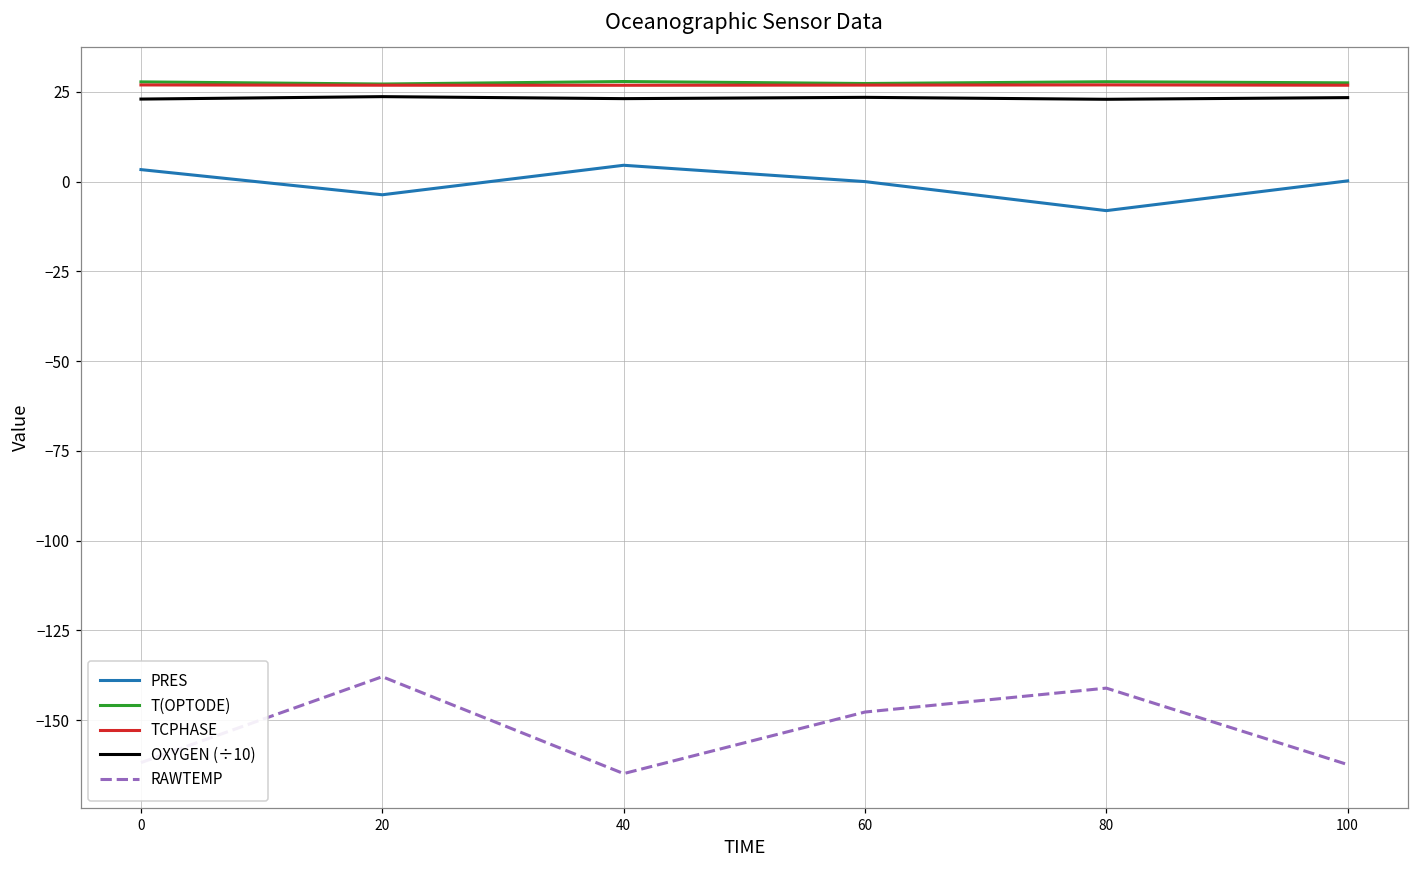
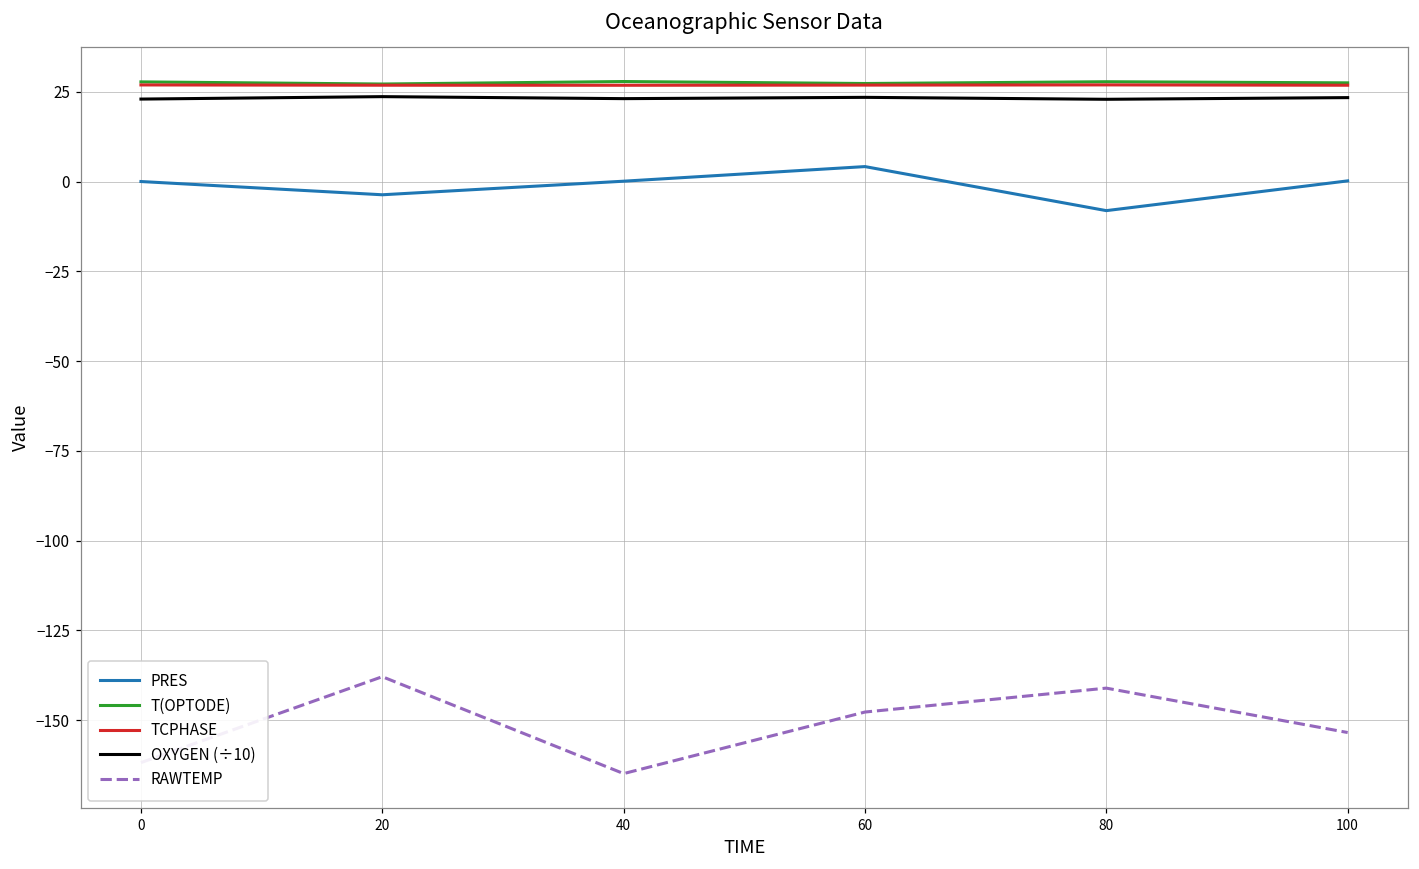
PRES, 0: 3 -> 0
PRES, 40: 5 -> 0
PRES, 60: 0 -> 4
RAWTEMP, 100: -162 -> -153
